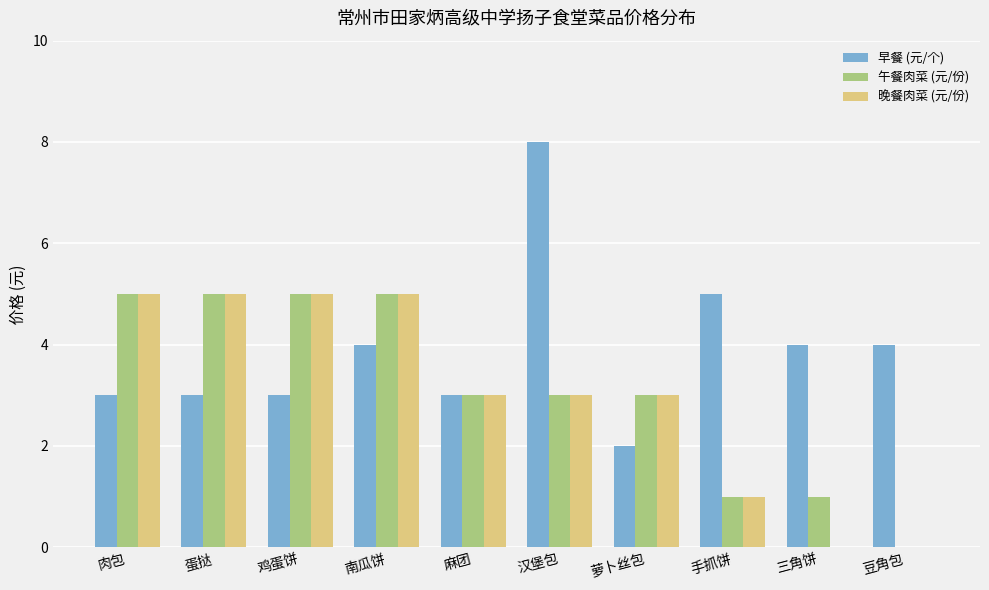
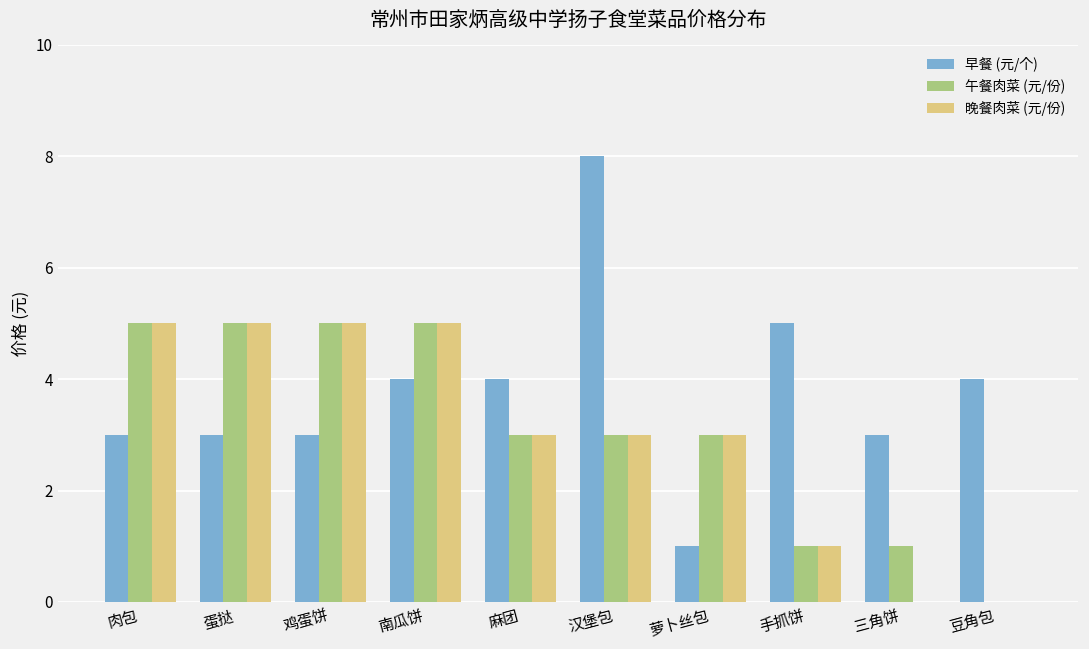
早餐 (元/个), 麻团: 3 -> 4
早餐 (元/个), 萝卜丝包: 2 -> 1
早餐 (元/个), 三角饼: 4 -> 3
